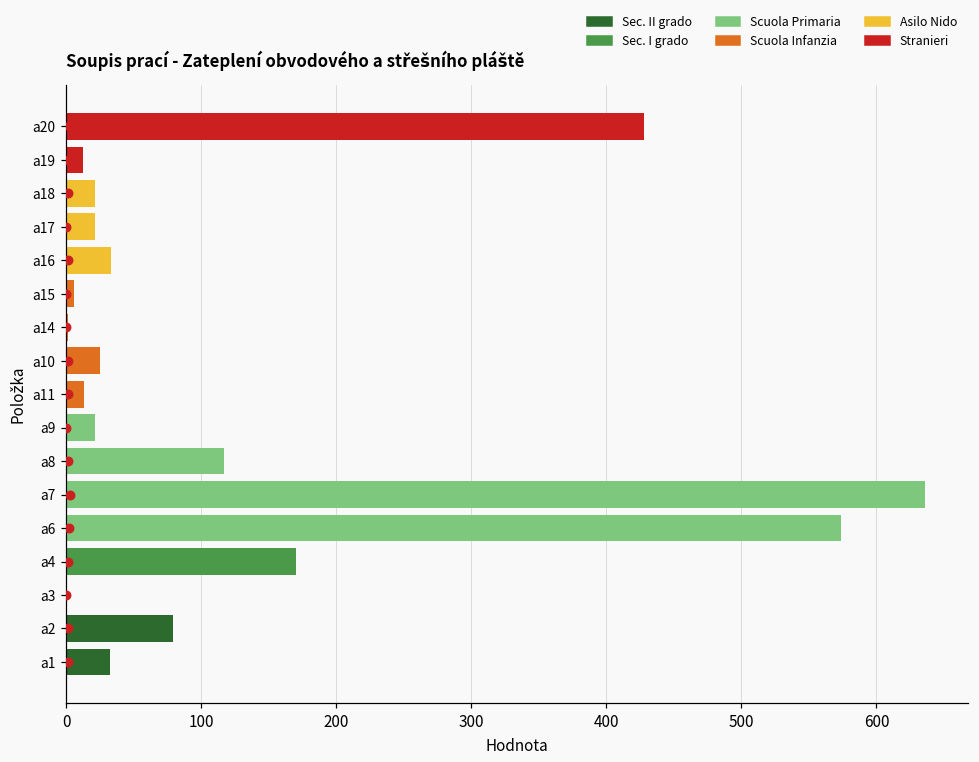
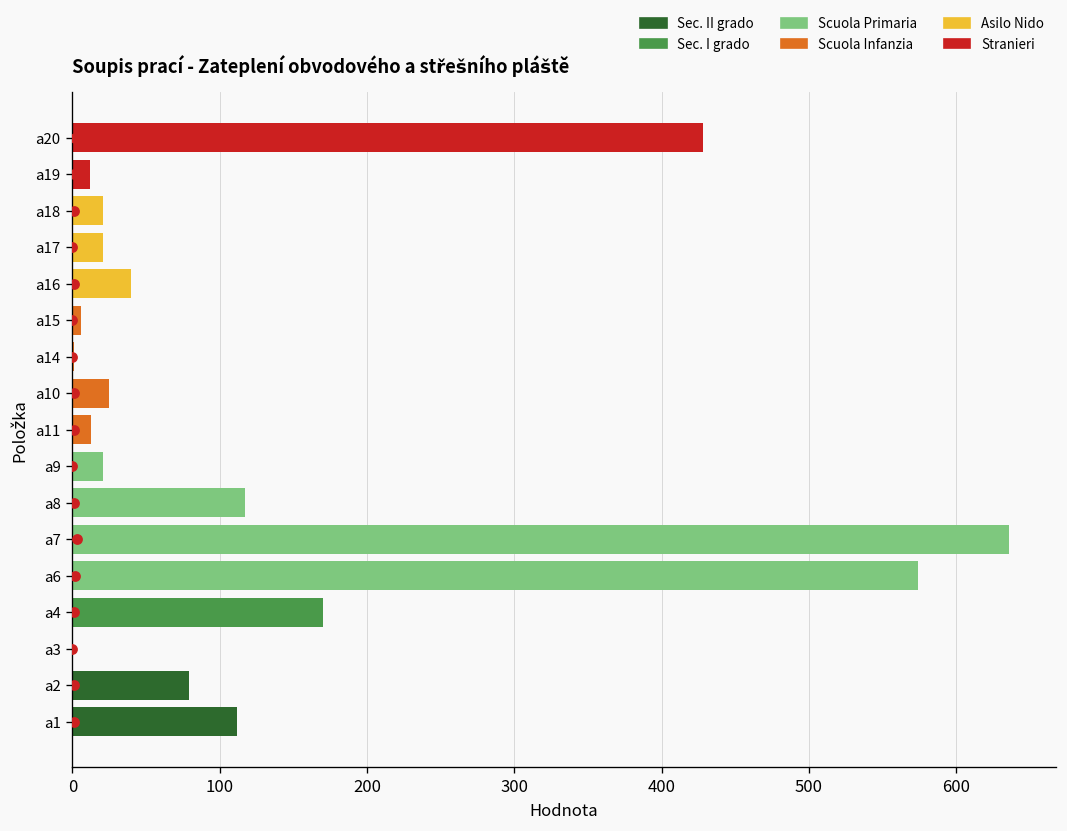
Asilo Nido, a16: 33 -> 40
Sec. II grado, a1: 32 -> 112
